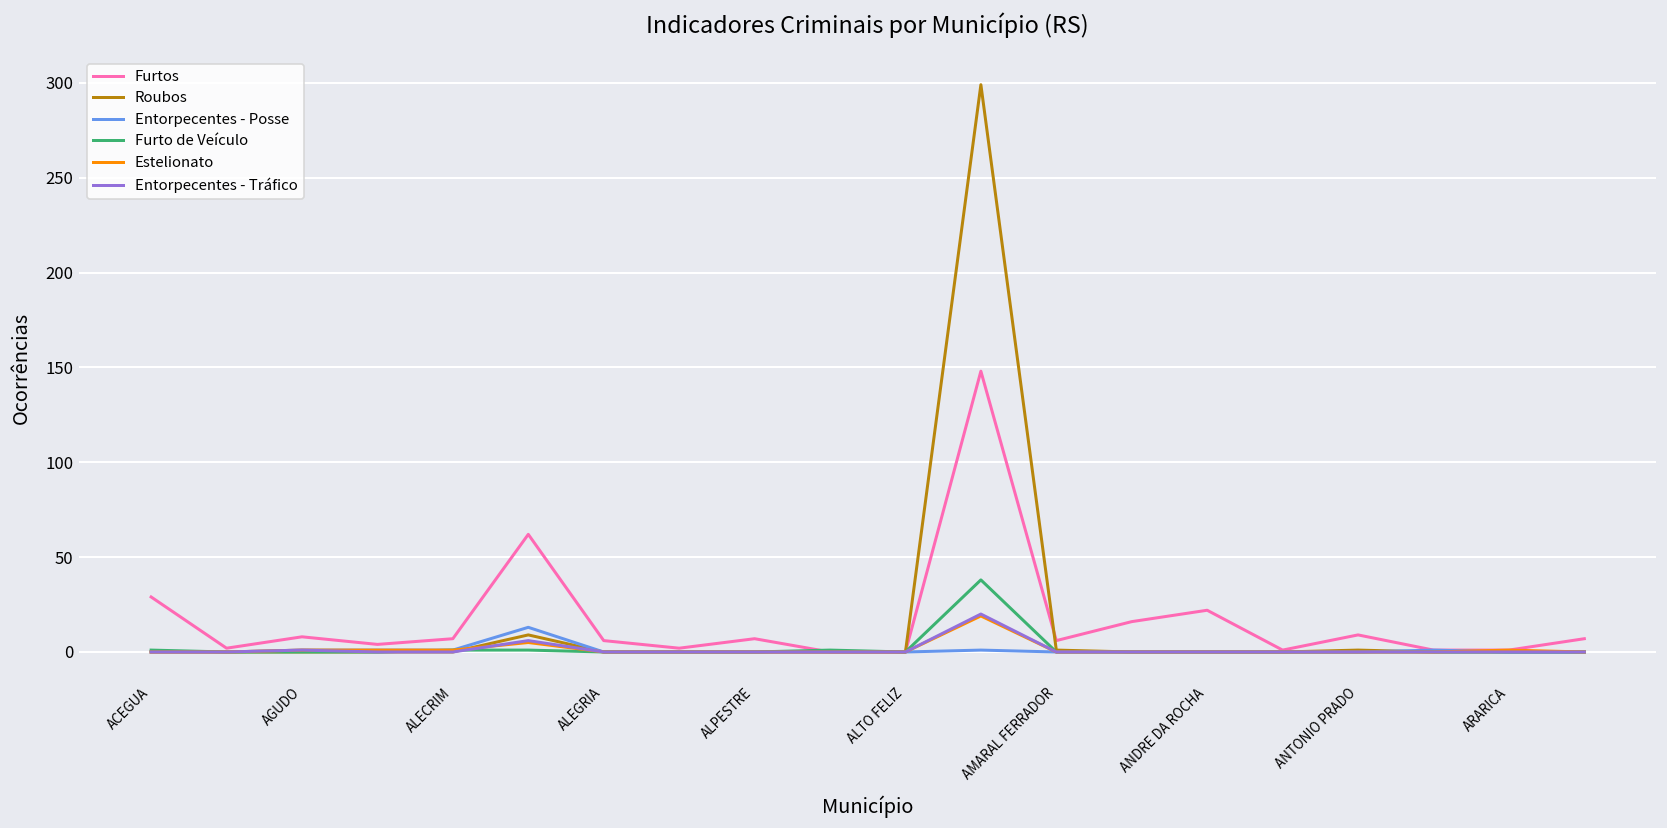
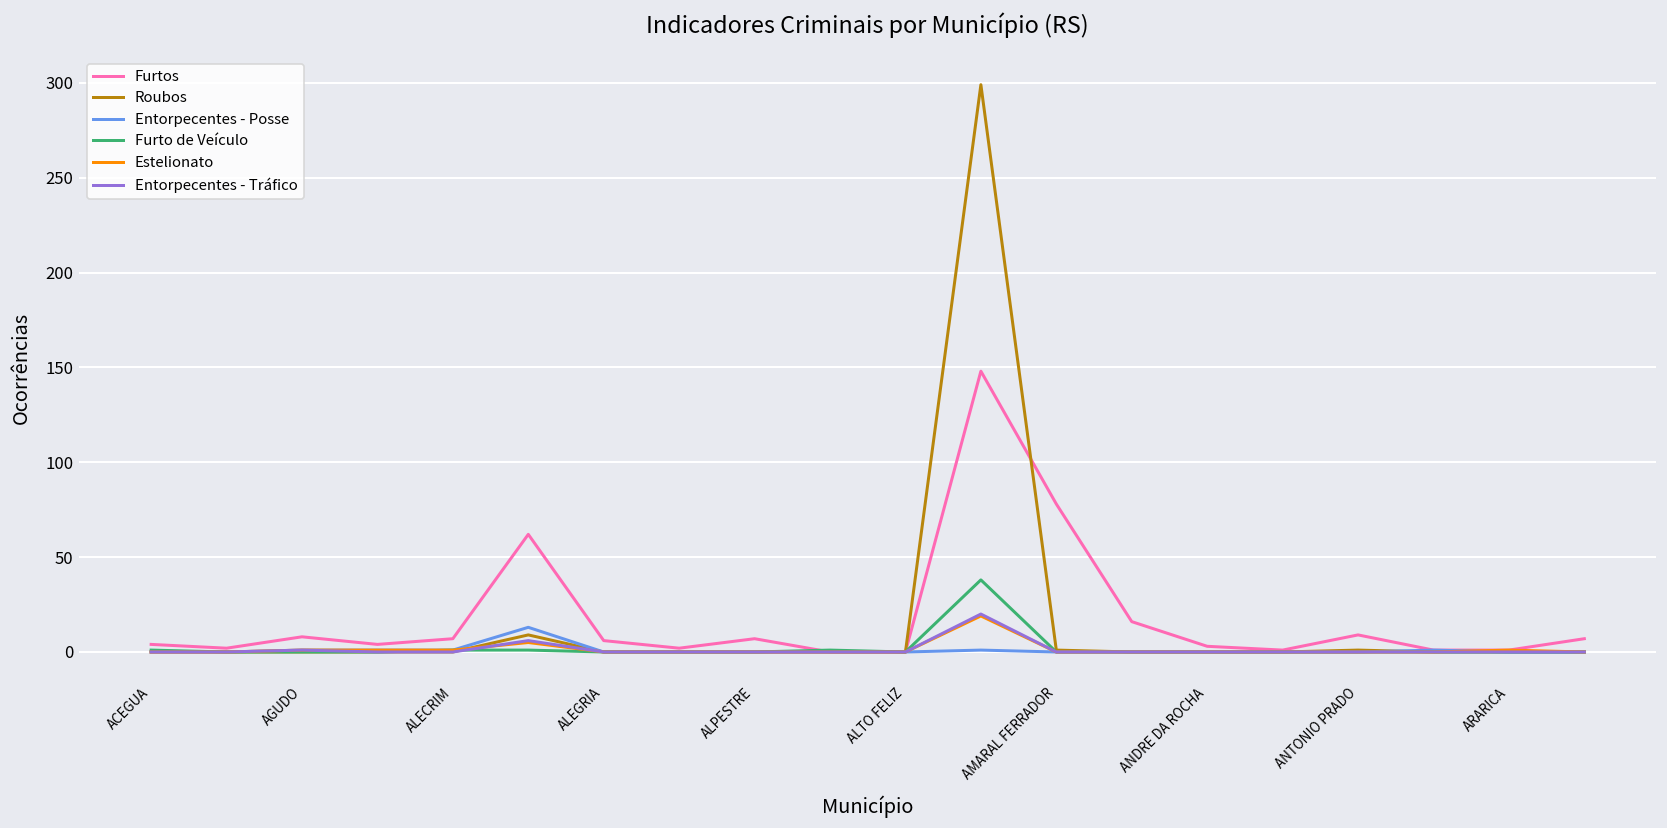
Furtos, ACEGUA: 29 -> 4
Furtos, AMARAL FERRADOR: 6 -> 78
Furtos, ANDRE DA ROCHA: 22 -> 3
